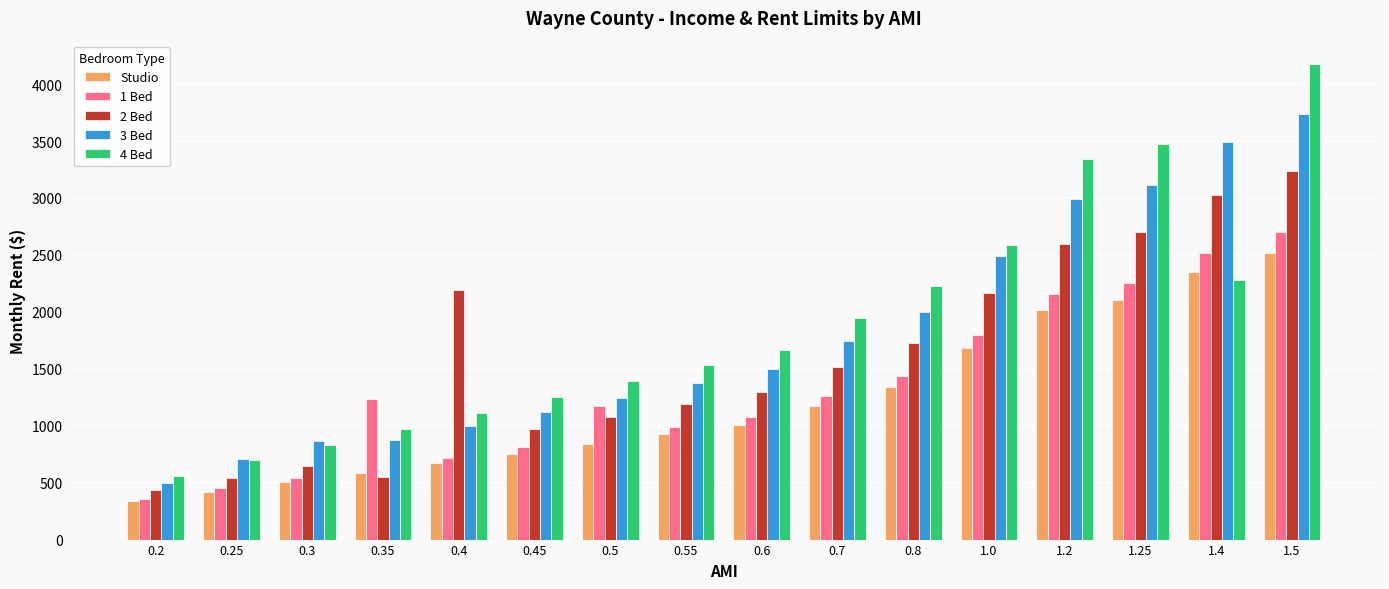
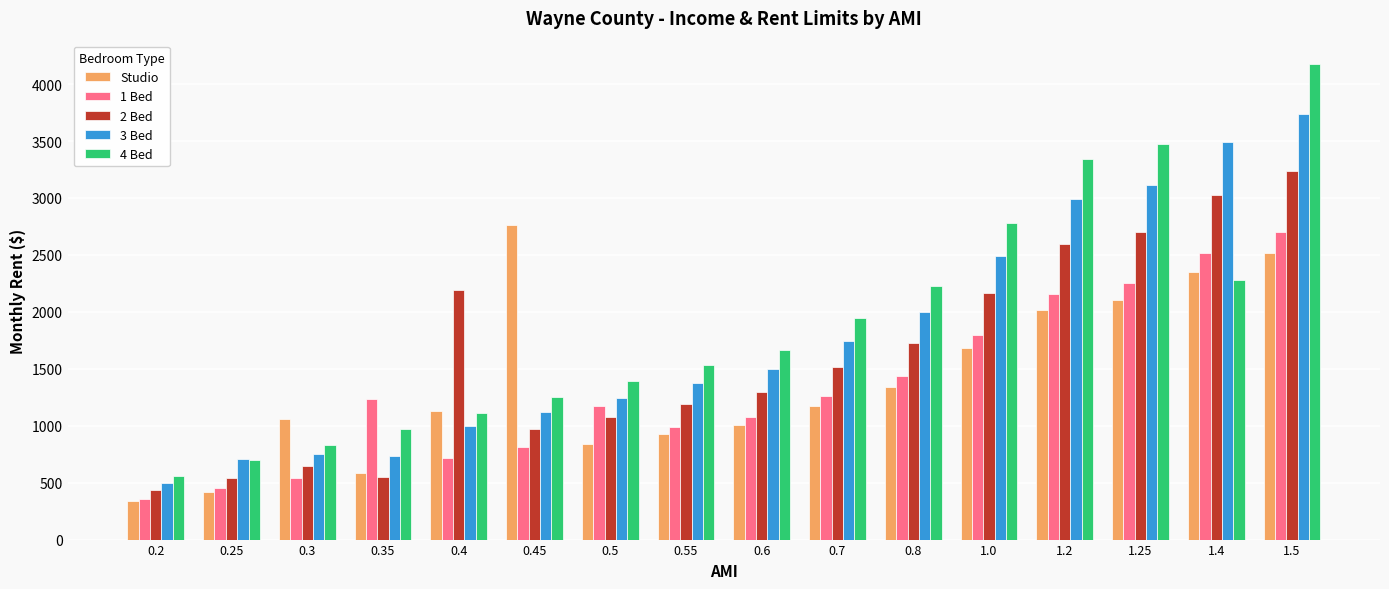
Studio, 0.3: 500 -> 1060
3 Bed, 0.3: 860 -> 750
3 Bed, 0.35: 870 -> 740
Studio, 0.4: 670 -> 1130
Studio, 0.45: 760 -> 2770
4 Bed, 1.0: 2590 -> 2780
